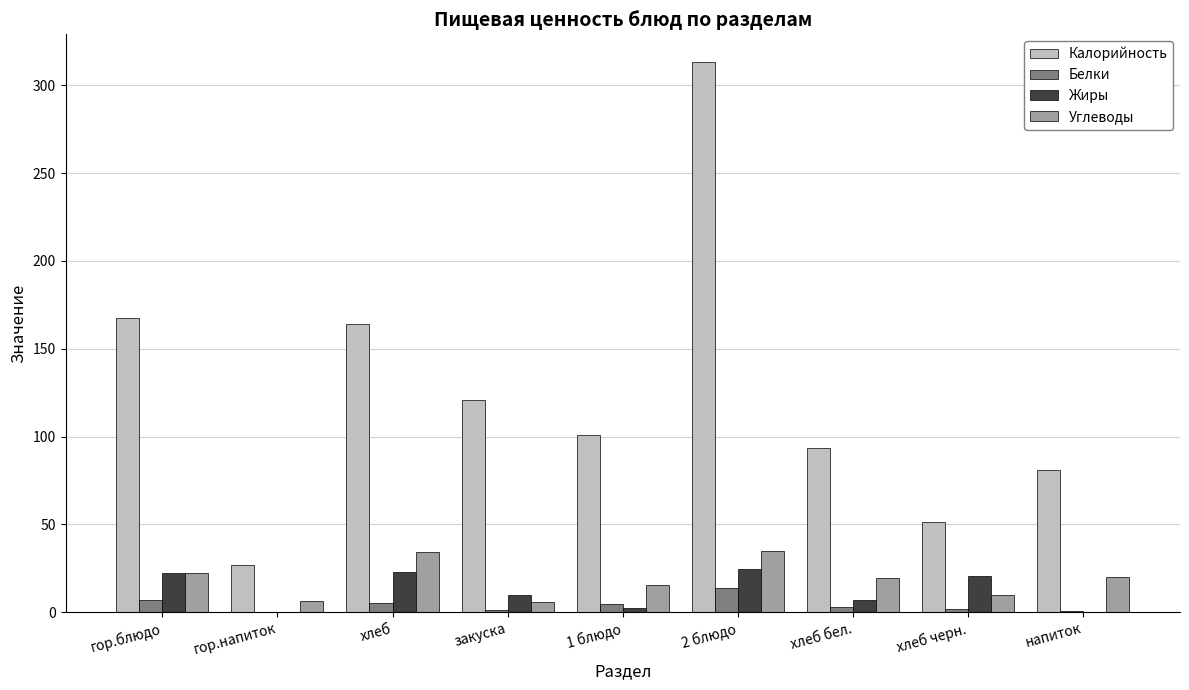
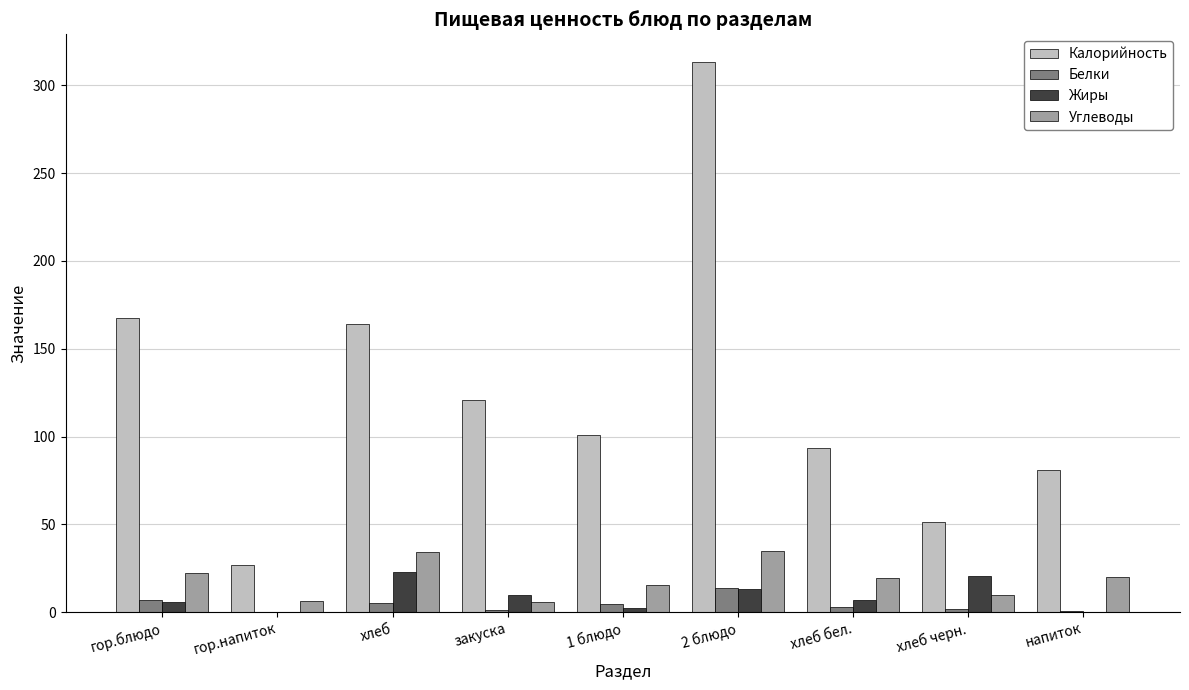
Жиры, гор.блюдо: 22 -> 6
Жиры, 2 блюдо: 25 -> 13
